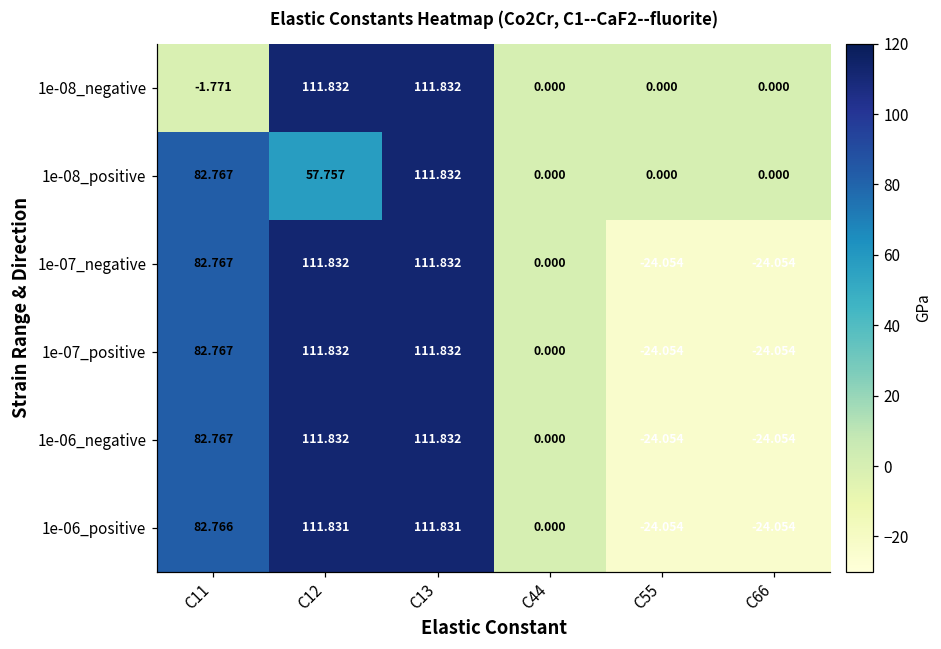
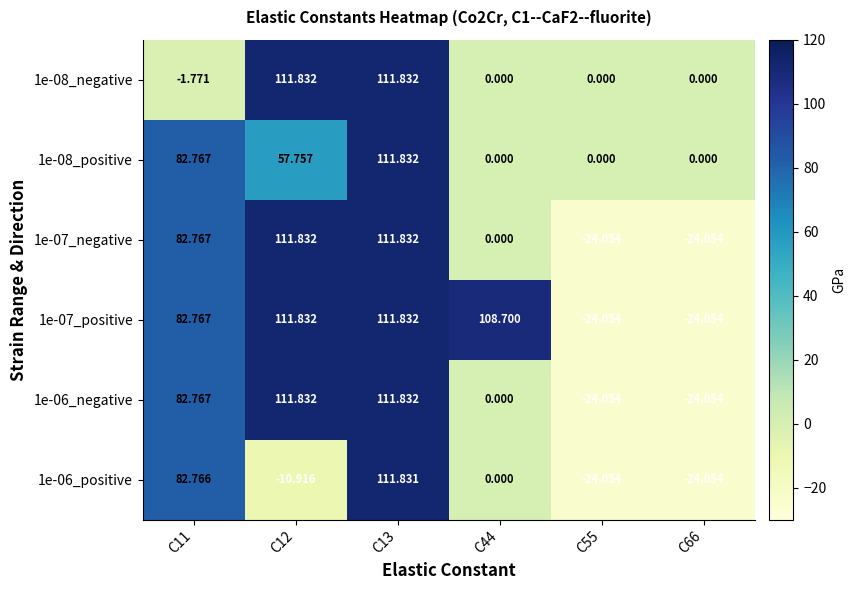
1e-07_positive, C44: 0.000 -> 108.700
1e-06_positive, C12: 111.831 -> -10.916
